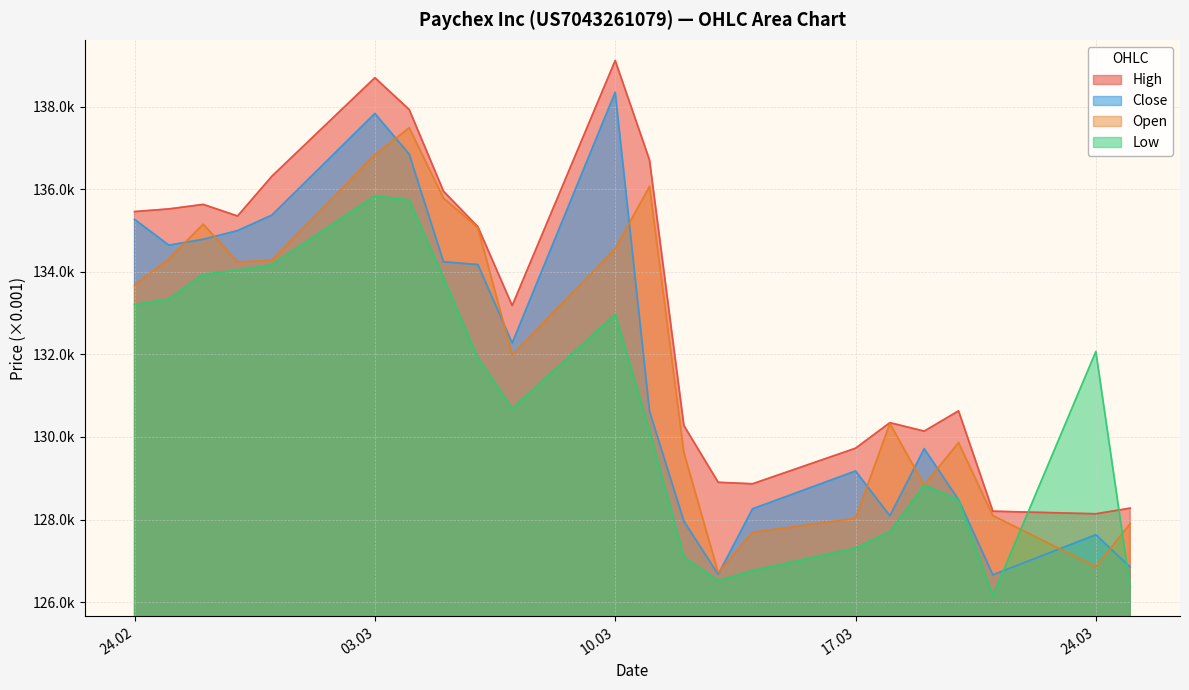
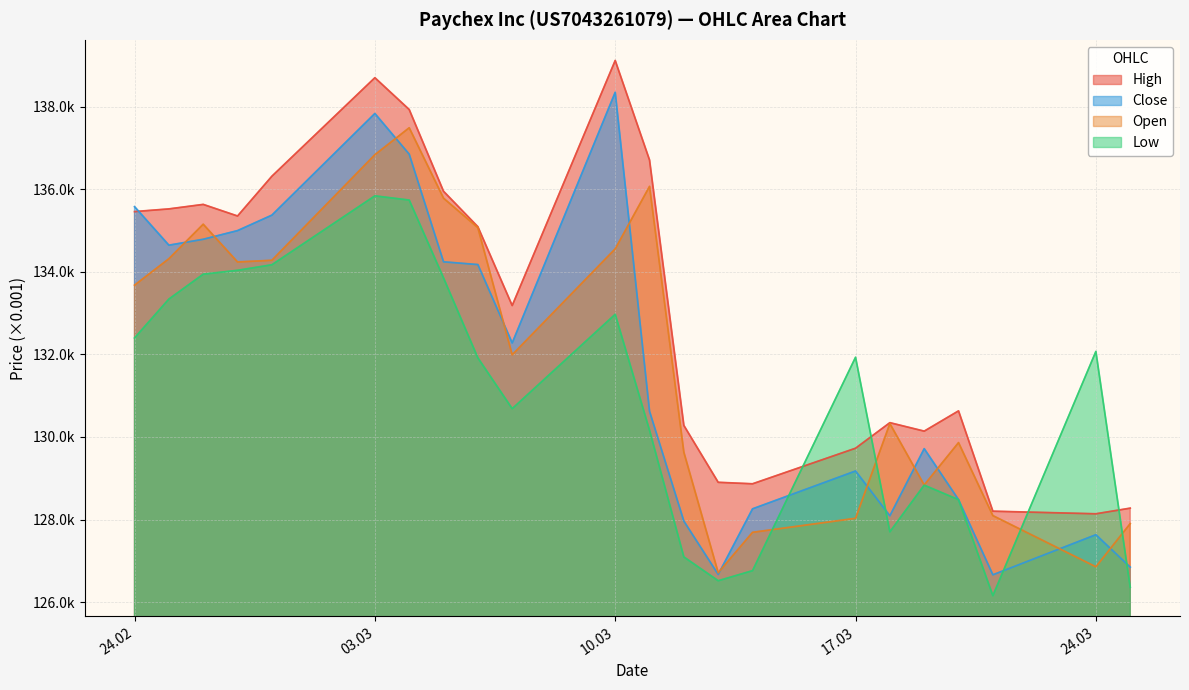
Close, 24.02: 135300 -> 135600
Low, 24.02: 133200 -> 132400
Low, 17.03: 127300 -> 131900
